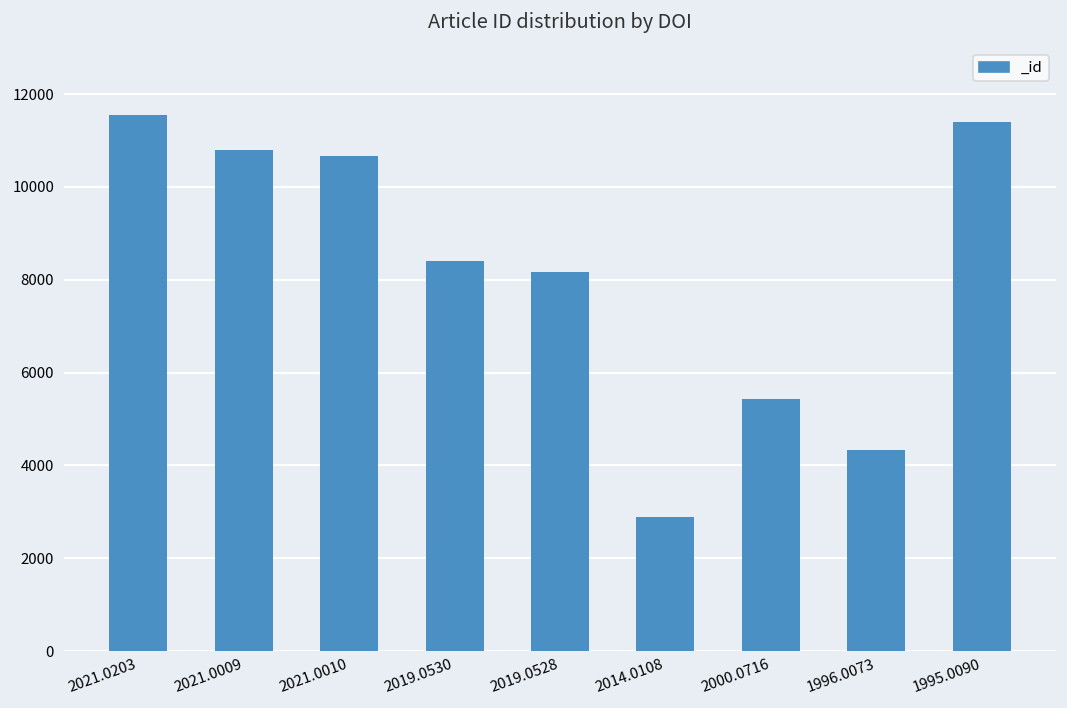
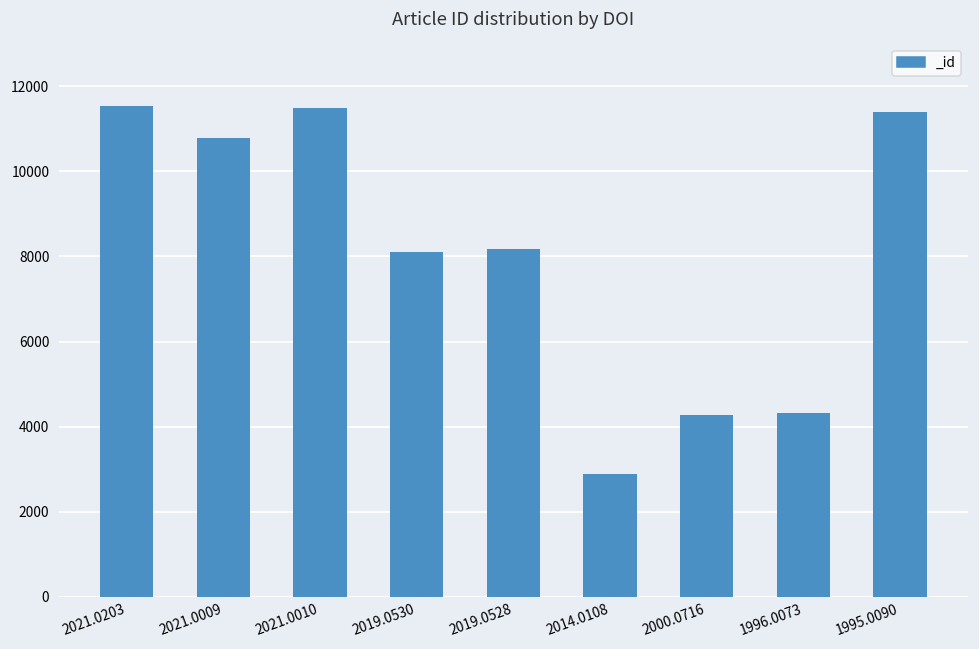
2021.0010: 10700 -> 11500
2019.0530: 8400 -> 8100
2000.0716: 5400 -> 4300
